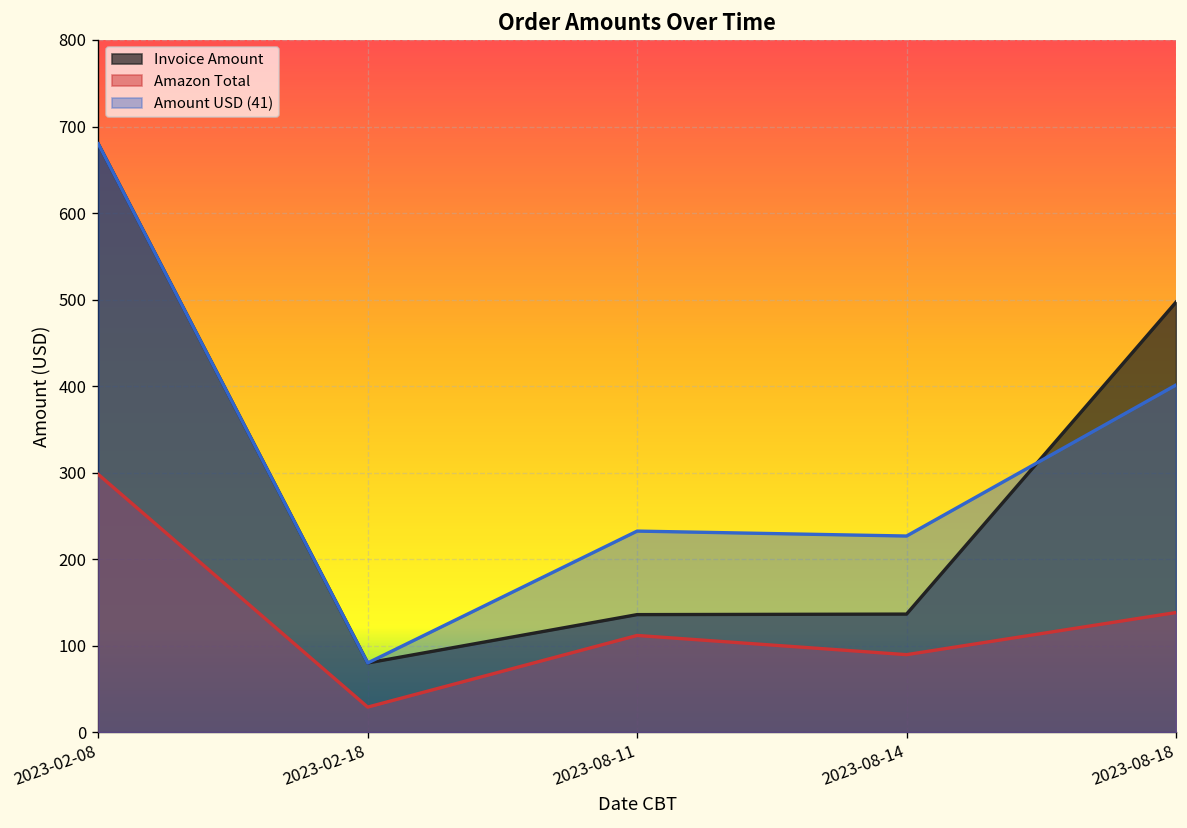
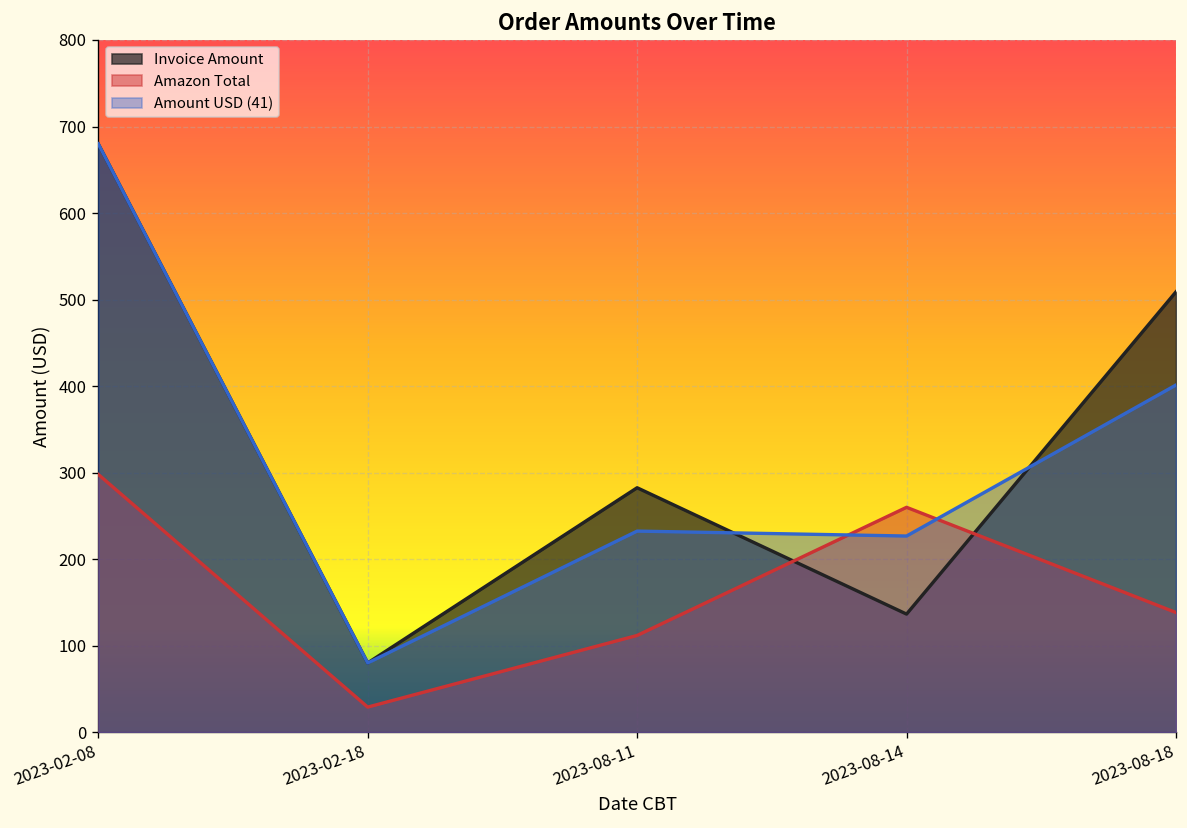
Invoice Amount, 2023-08-11: 140 -> 280
Amazon Total, 2023-08-14: 90 -> 260
Invoice Amount, 2023-08-18: 500 -> 510
